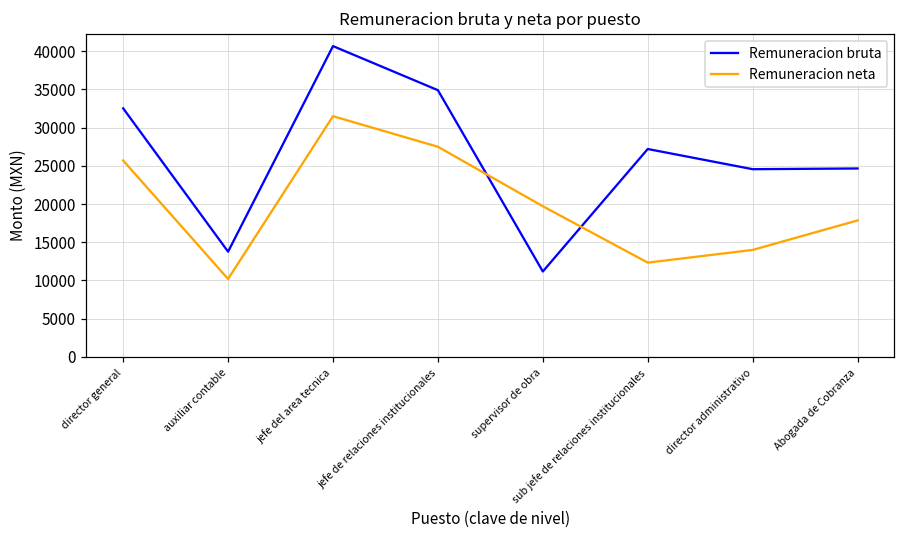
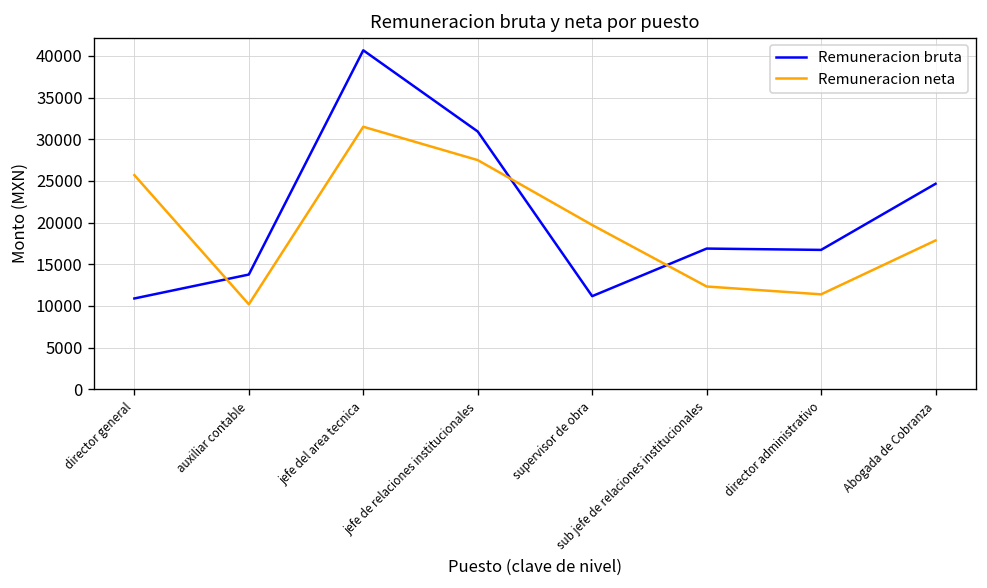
Remuneracion bruta, director general: 33000 -> 11000
Remuneracion bruta, jefe de relaciones institucionales: 35000 -> 31000
Remuneracion bruta, sub jefe de relaciones institucionales: 27000 -> 17000
Remuneracion bruta, director administrativo: 25000 -> 17000
Remuneracion neta, director administrativo: 14000 -> 11000
